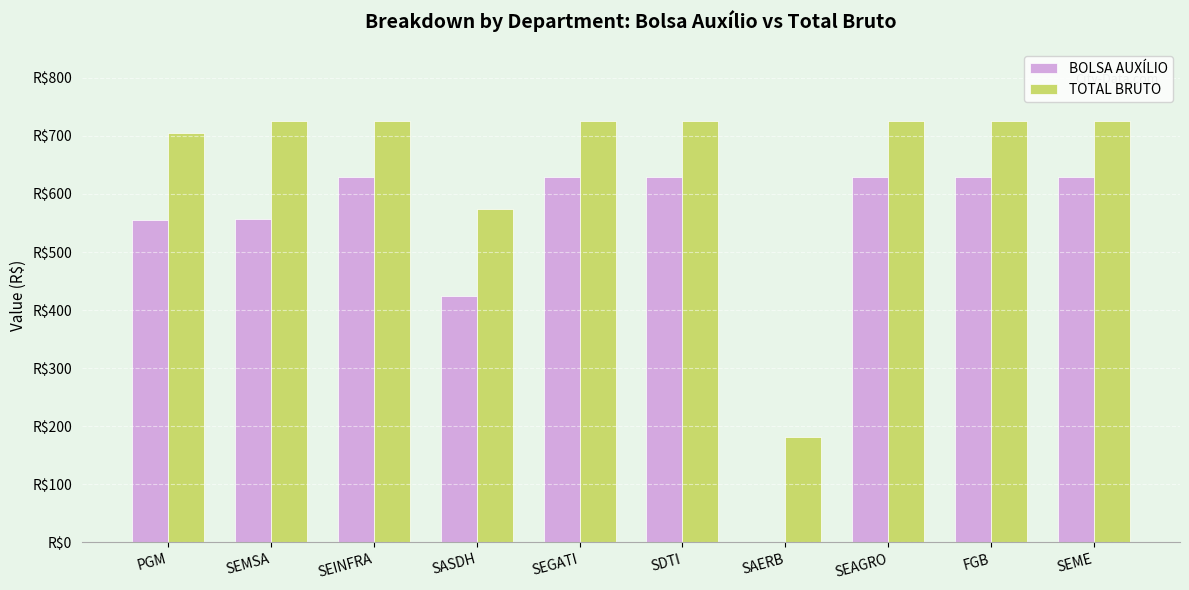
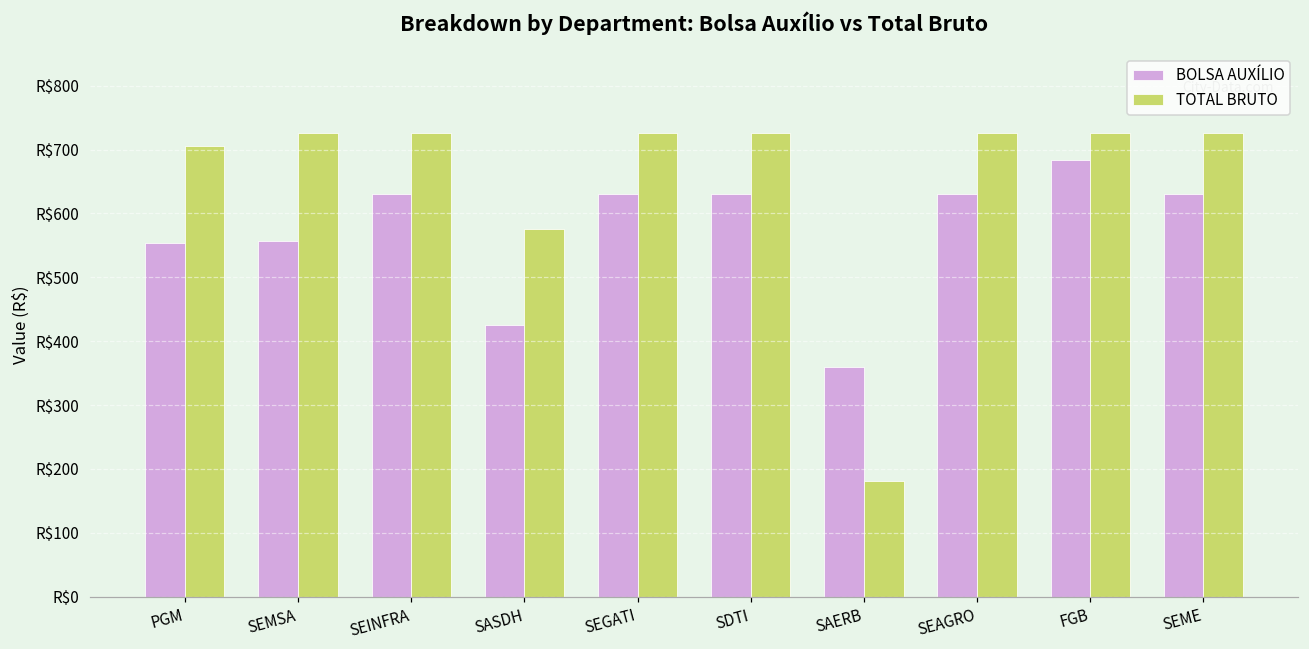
BOLSA AUXÍLIO, SAERB: R$0 -> R$360
BOLSA AUXÍLIO, FGB: R$630 -> R$680
